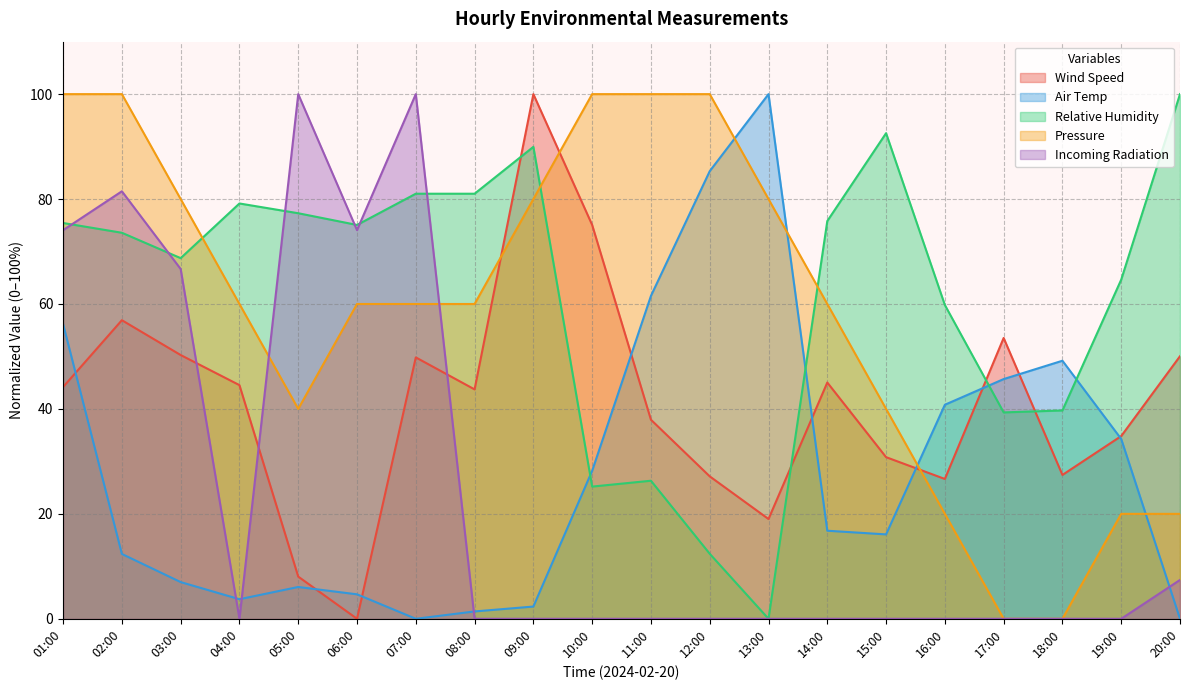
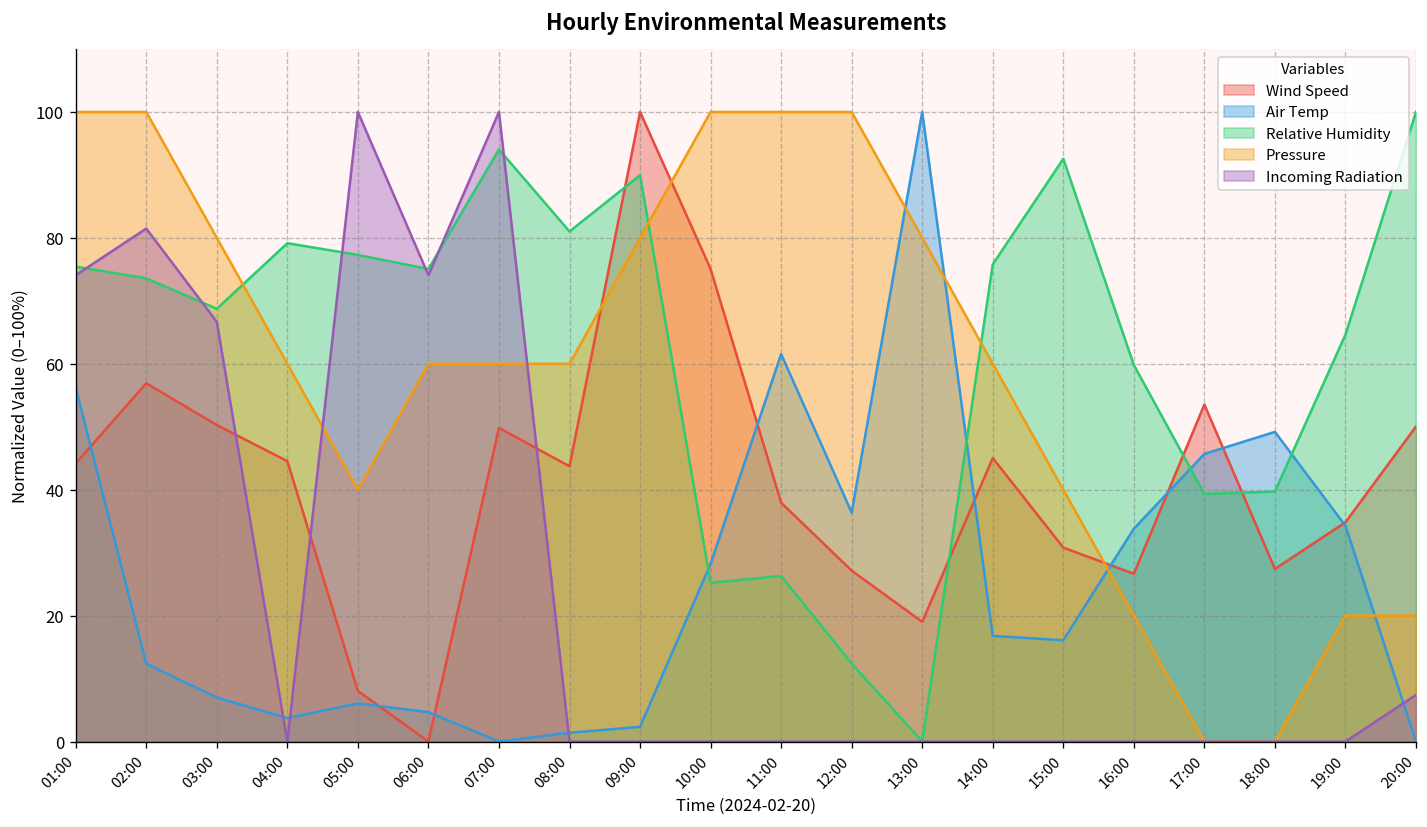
Relative Humidity, 07:00: 81 -> 94
Air Temp, 12:00: 85 -> 36
Air Temp, 16:00: 41 -> 34
